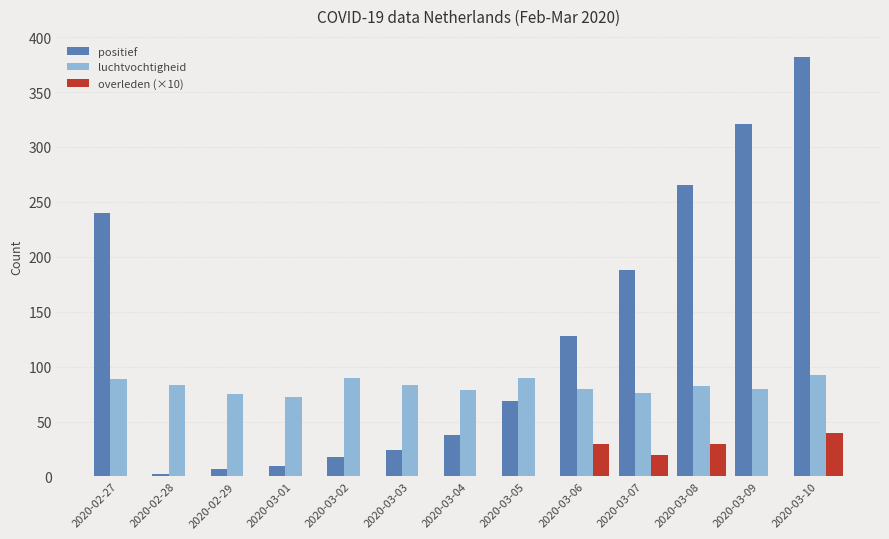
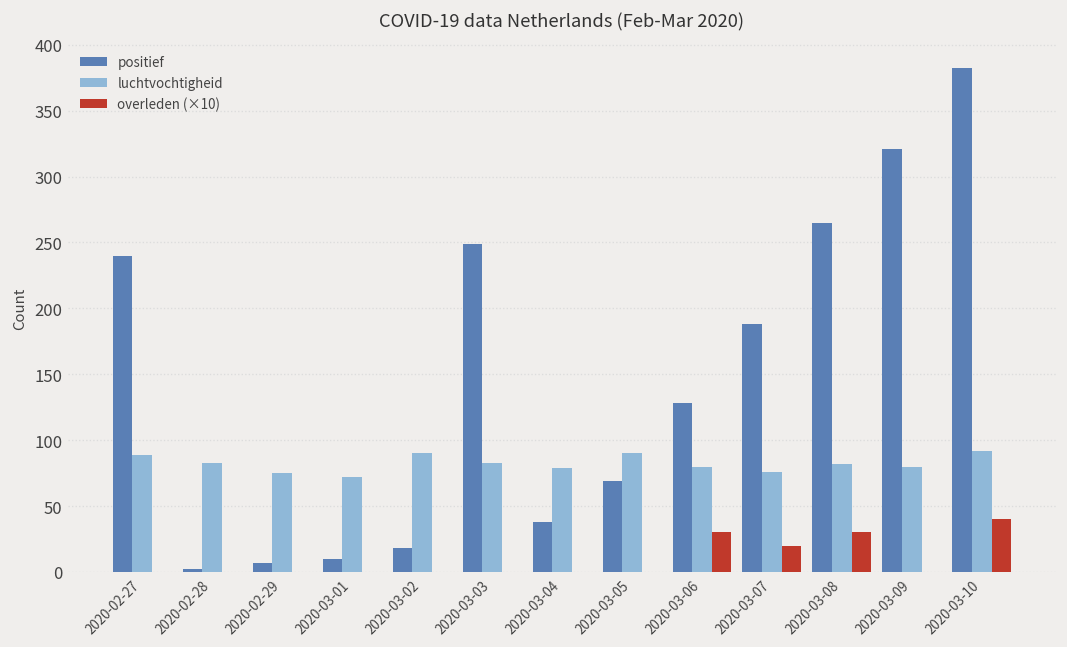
positief, 2020-03-03: 24 -> 249
